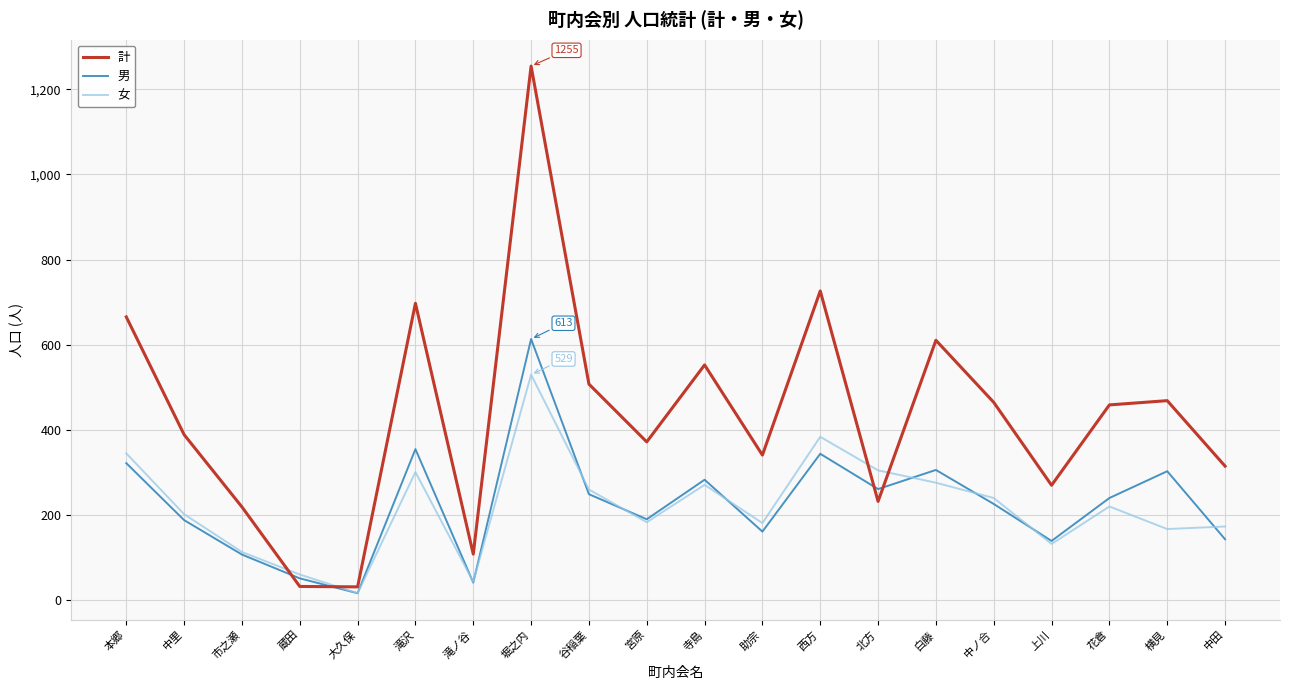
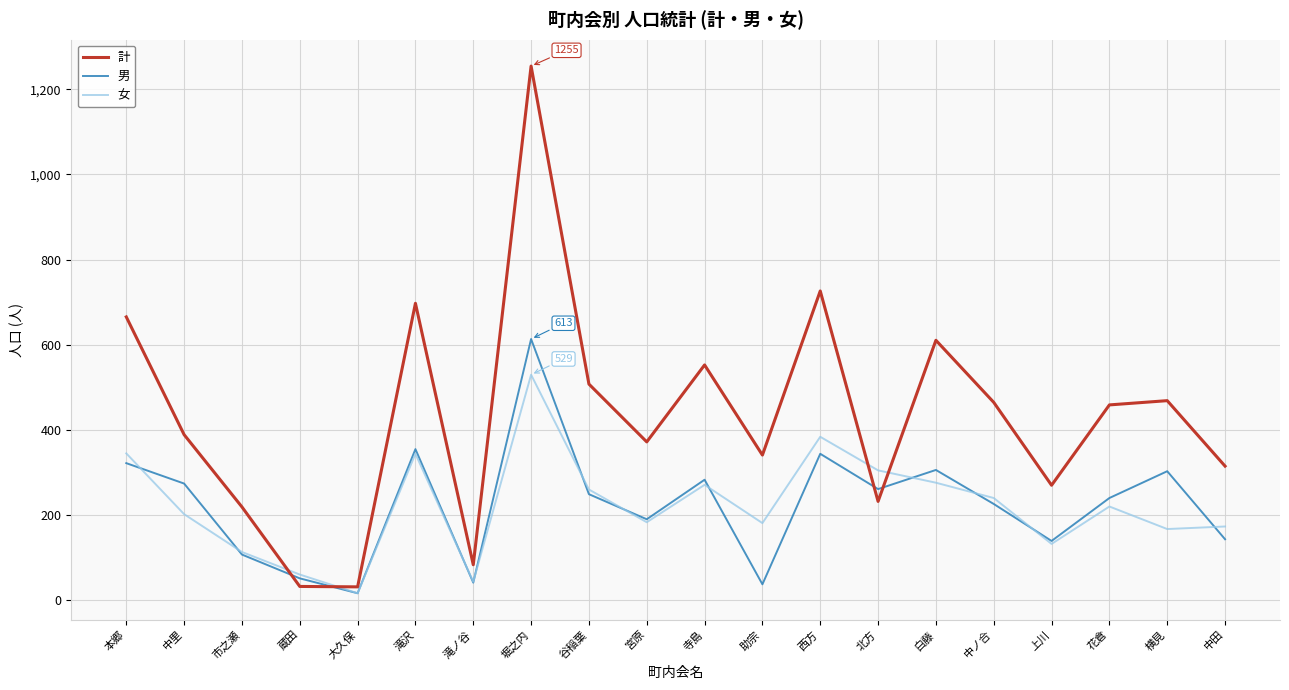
男, 中里: 190 -> 270
女, 滝沢: 300 -> 340
計, 滝ノ谷: 110 -> 80
男, 助宗: 160 -> 40
